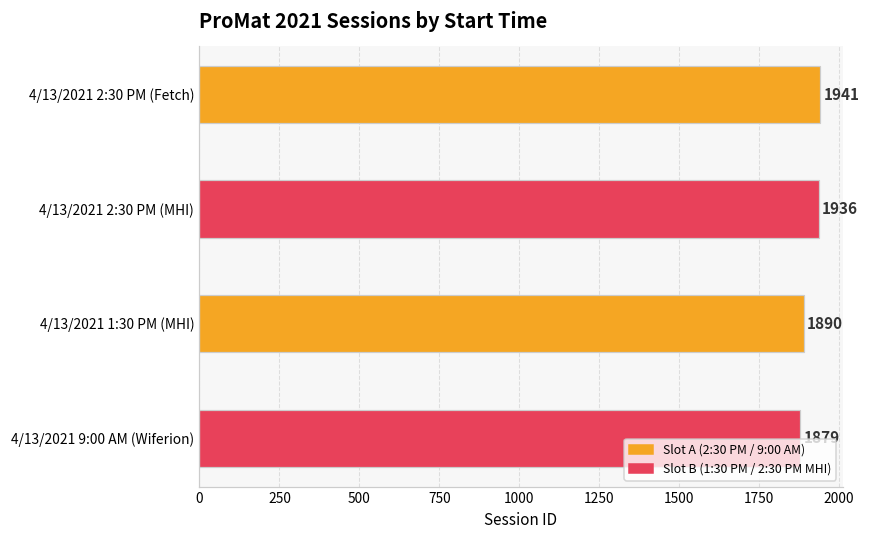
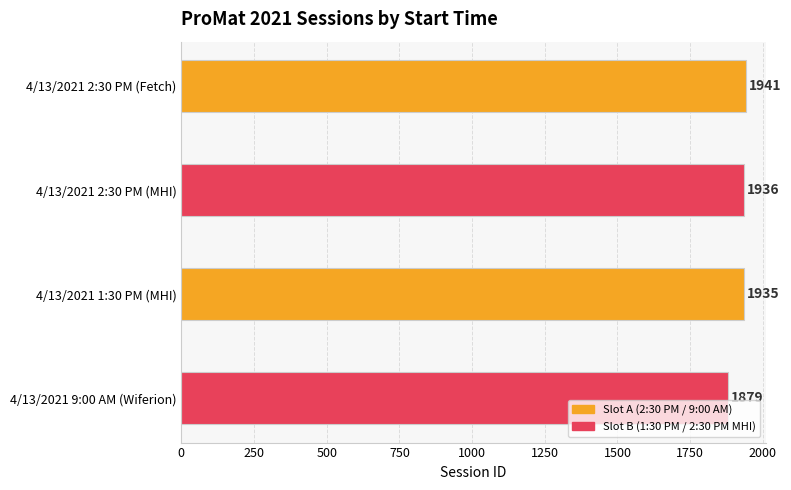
4/13/2021 1:30 PM (MHI): 1890 -> 1935
